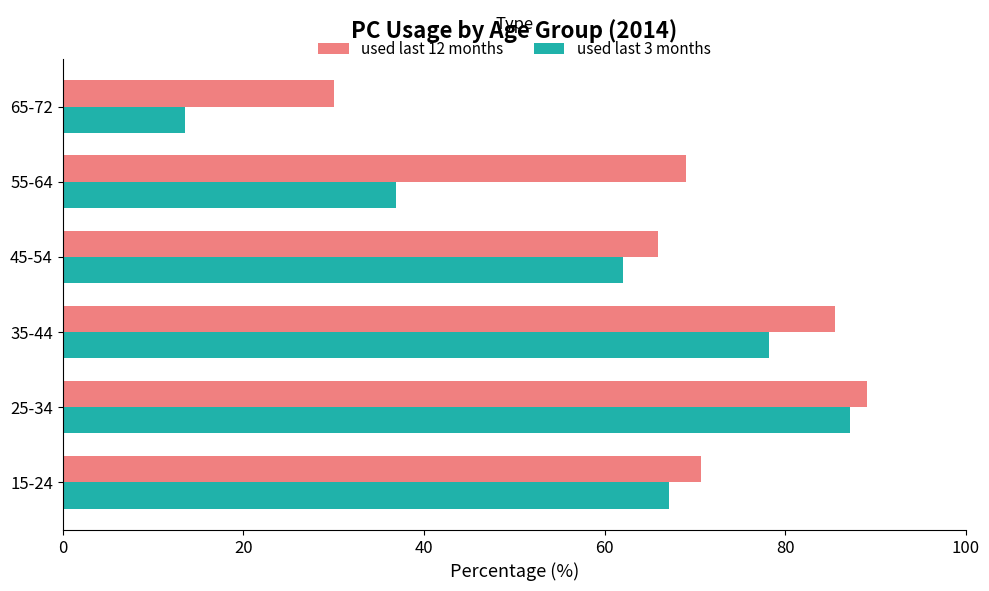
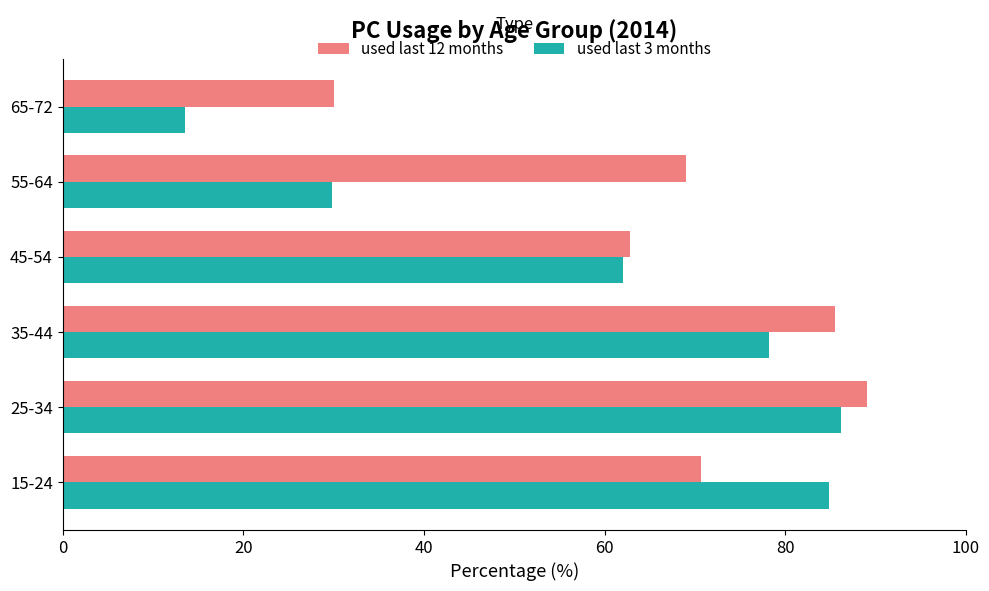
used last 3 months, 55-64: 37 -> 30
used last 12 months, 45-54: 66 -> 63
used last 3 months, 25-34: 87 -> 86
used last 3 months, 15-24: 67 -> 85
